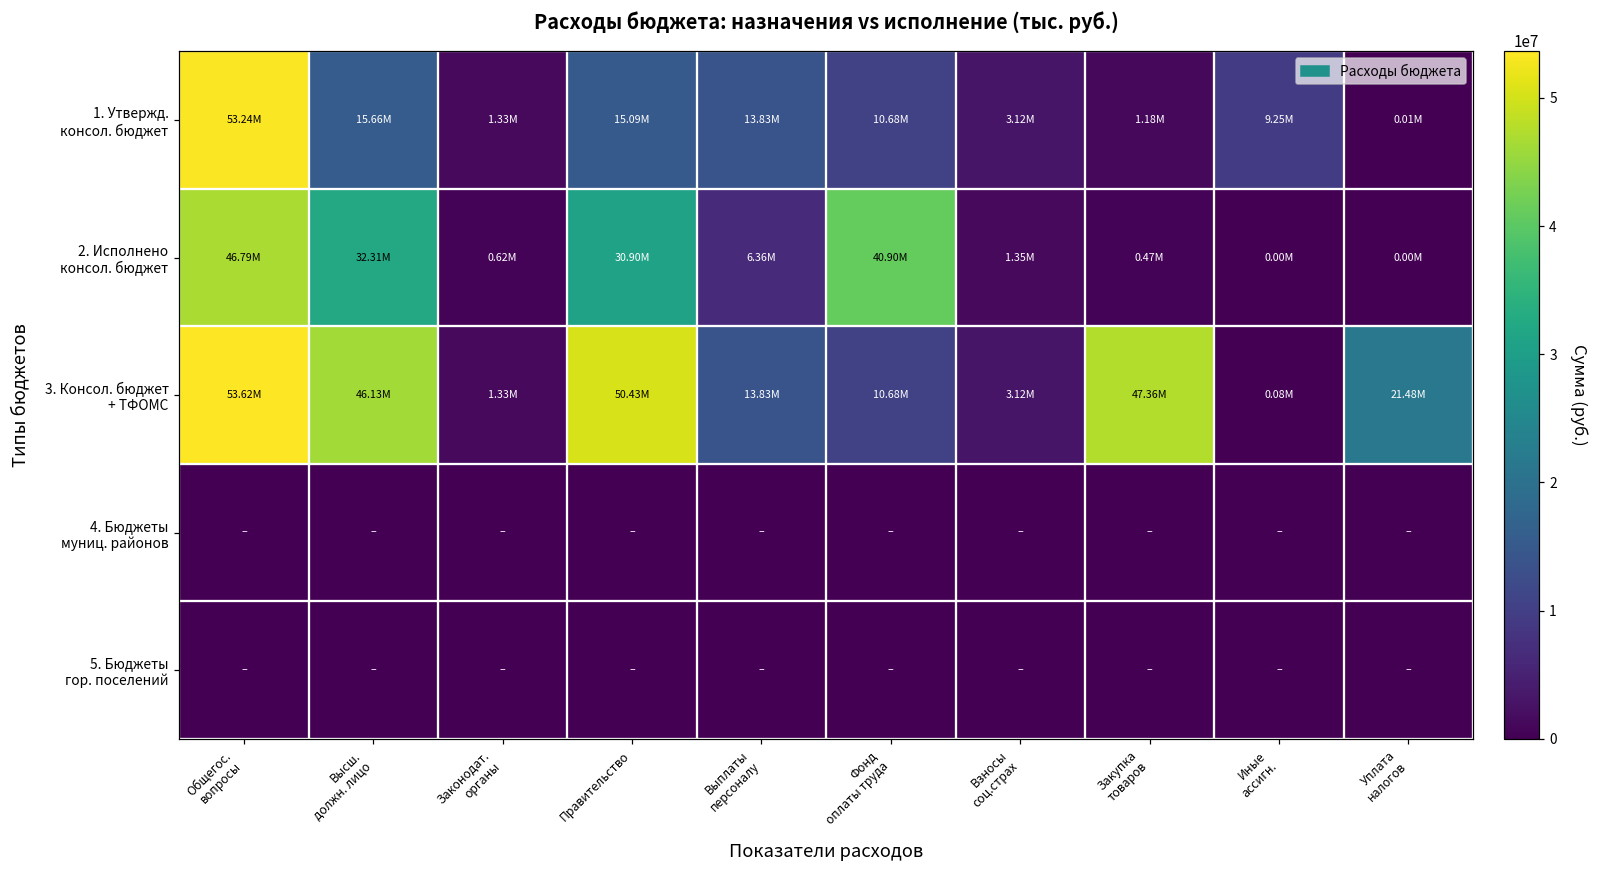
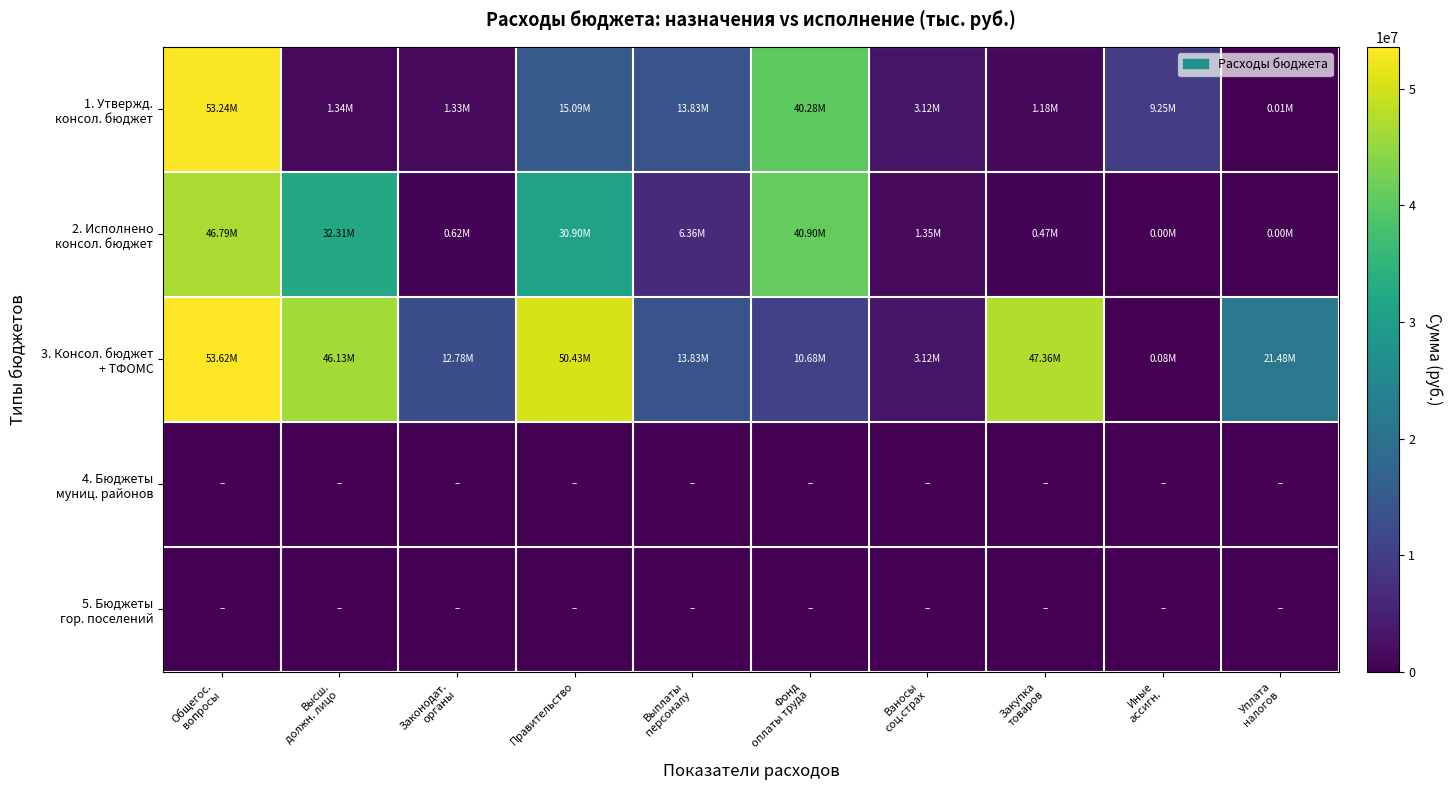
1. Утвержд. консол. бюджет, Высш. должн. лицо: 15.66M -> 1.34M
1. Утвержд. консол. бюджет, Фонд оплаты труда: 10.68M -> 40.28M
3. Консол. бюджет + ТФОМС, Законодат. органы: 1.33M -> 12.78M
